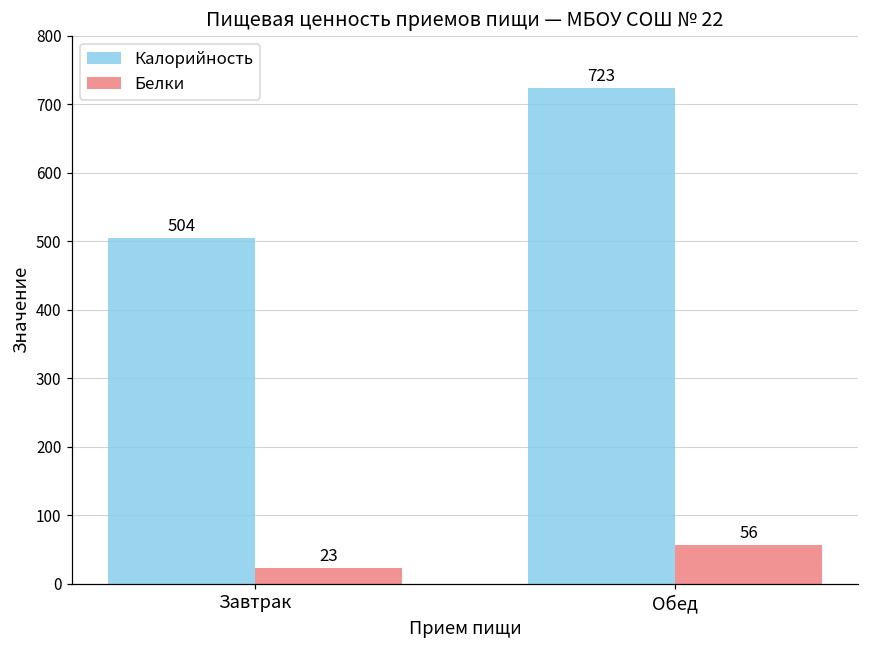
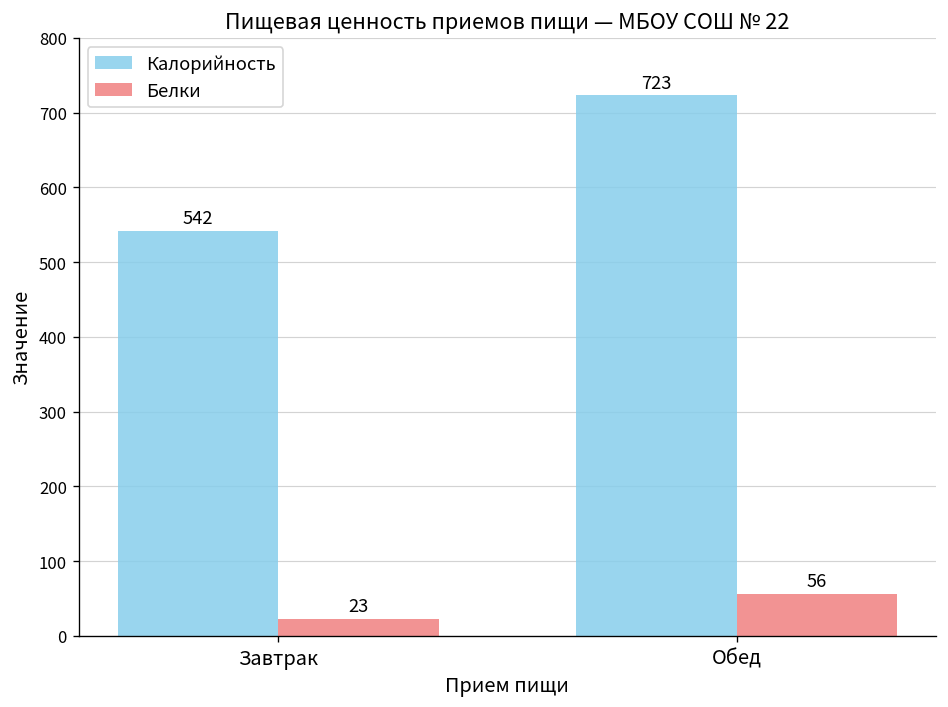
Калорийность, Завтрак: 504 -> 542
